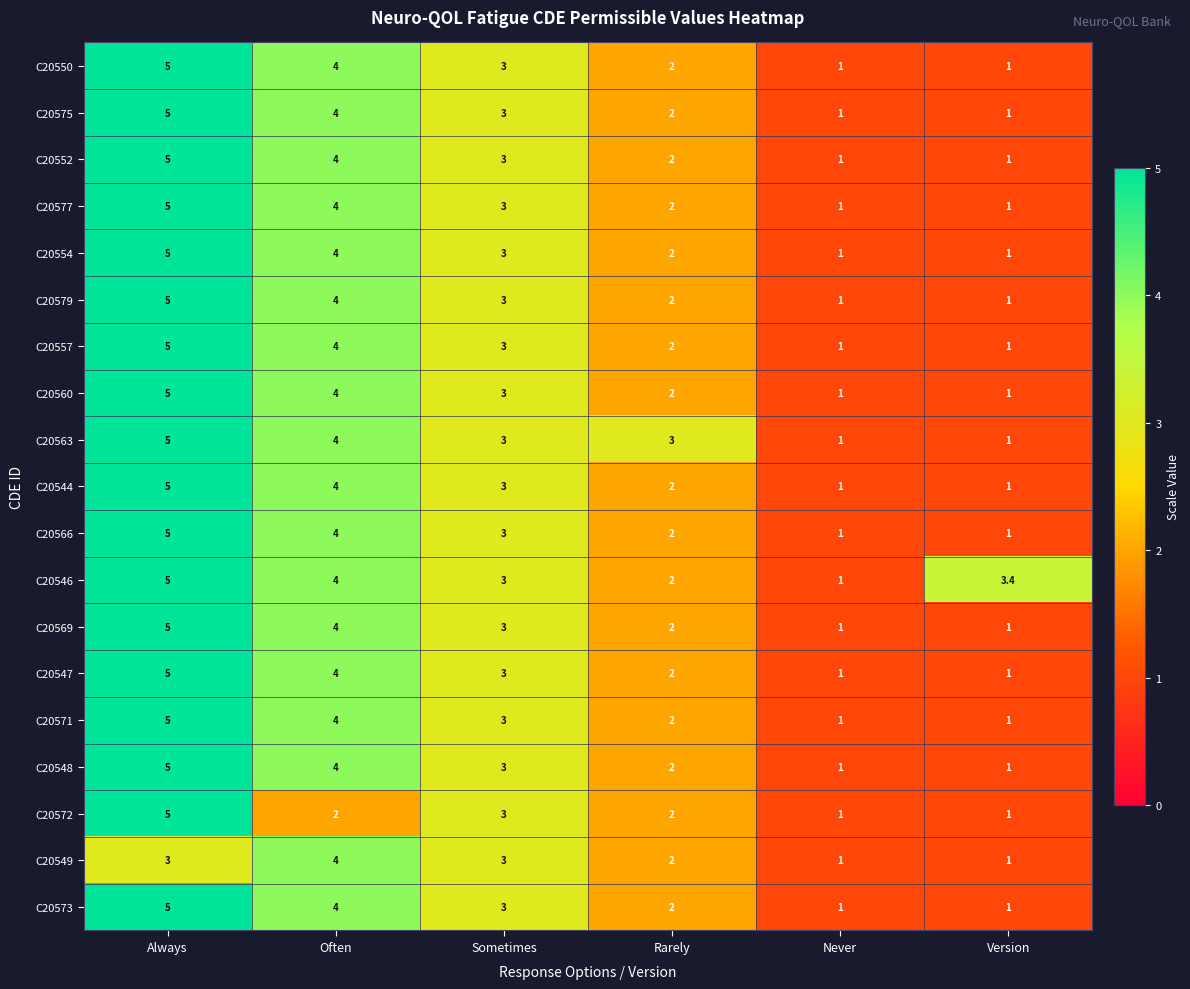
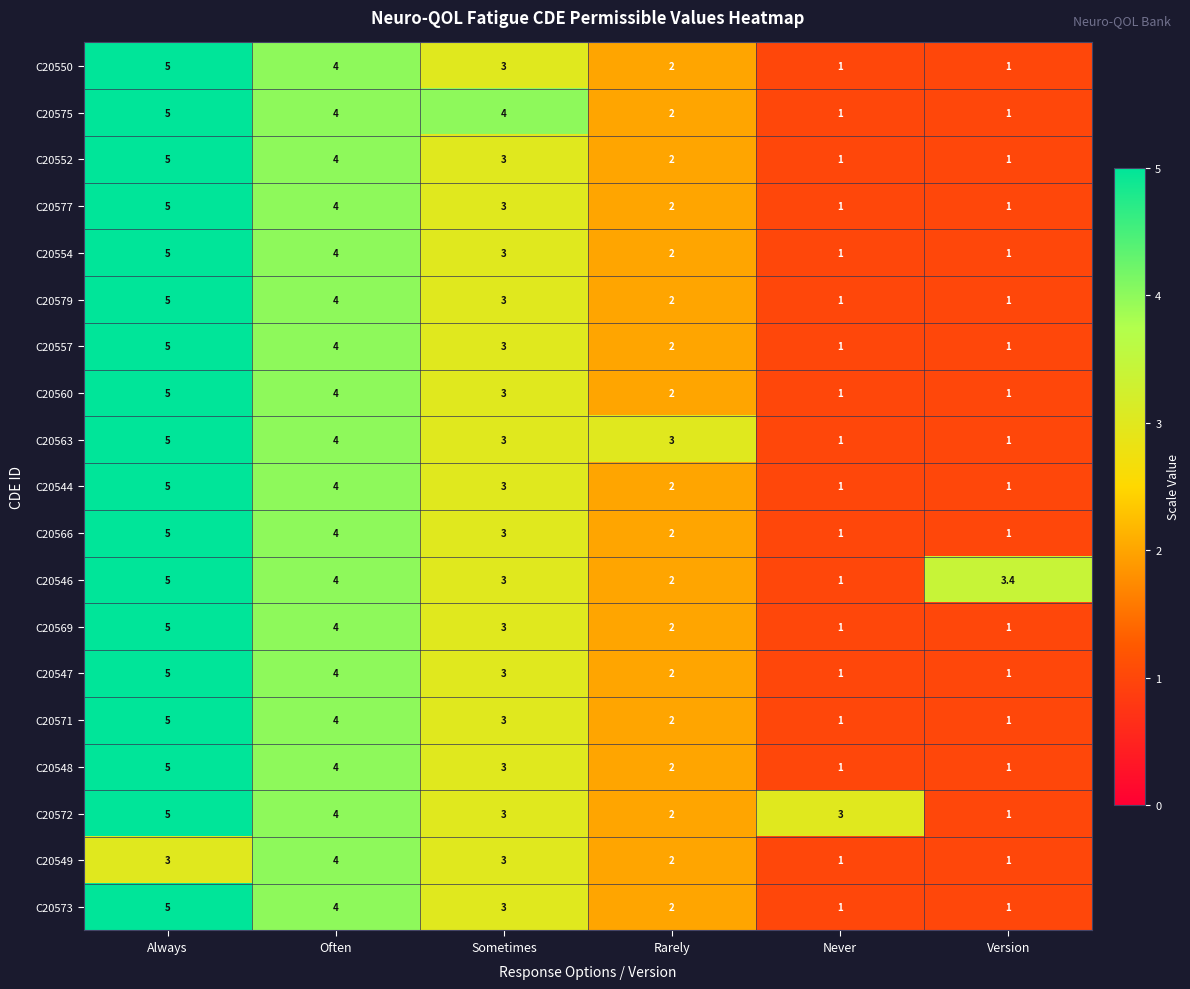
C20575, Sometimes: 3 -> 4
C20572, Often: 2 -> 4
C20572, Never: 1 -> 3
